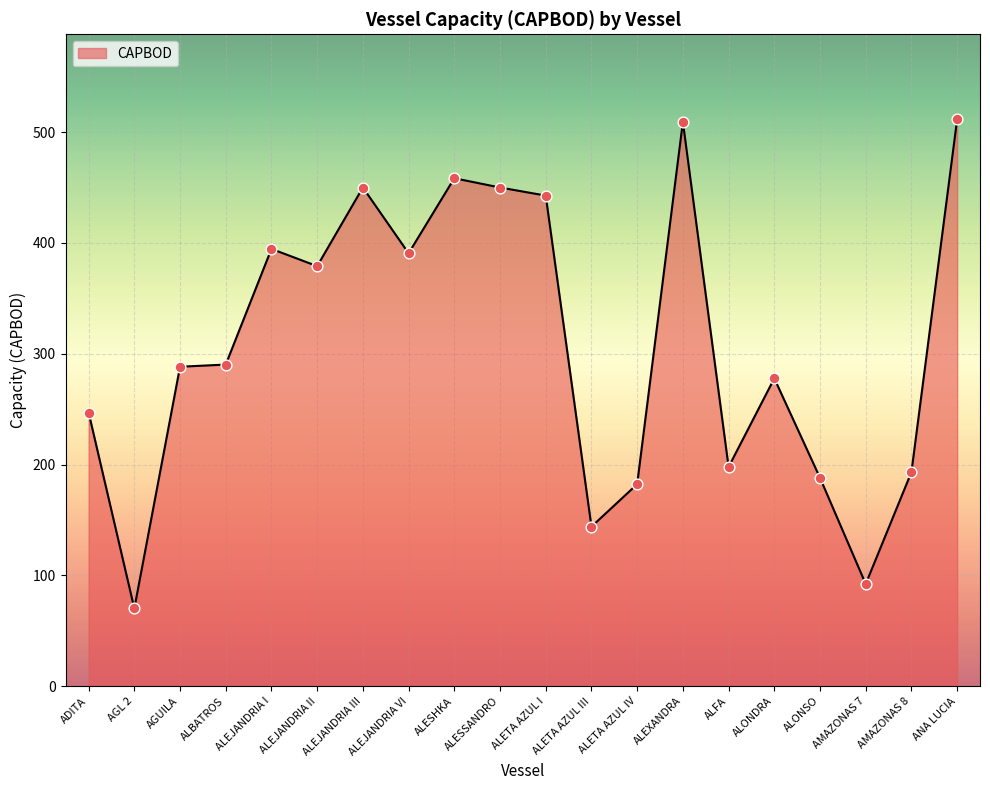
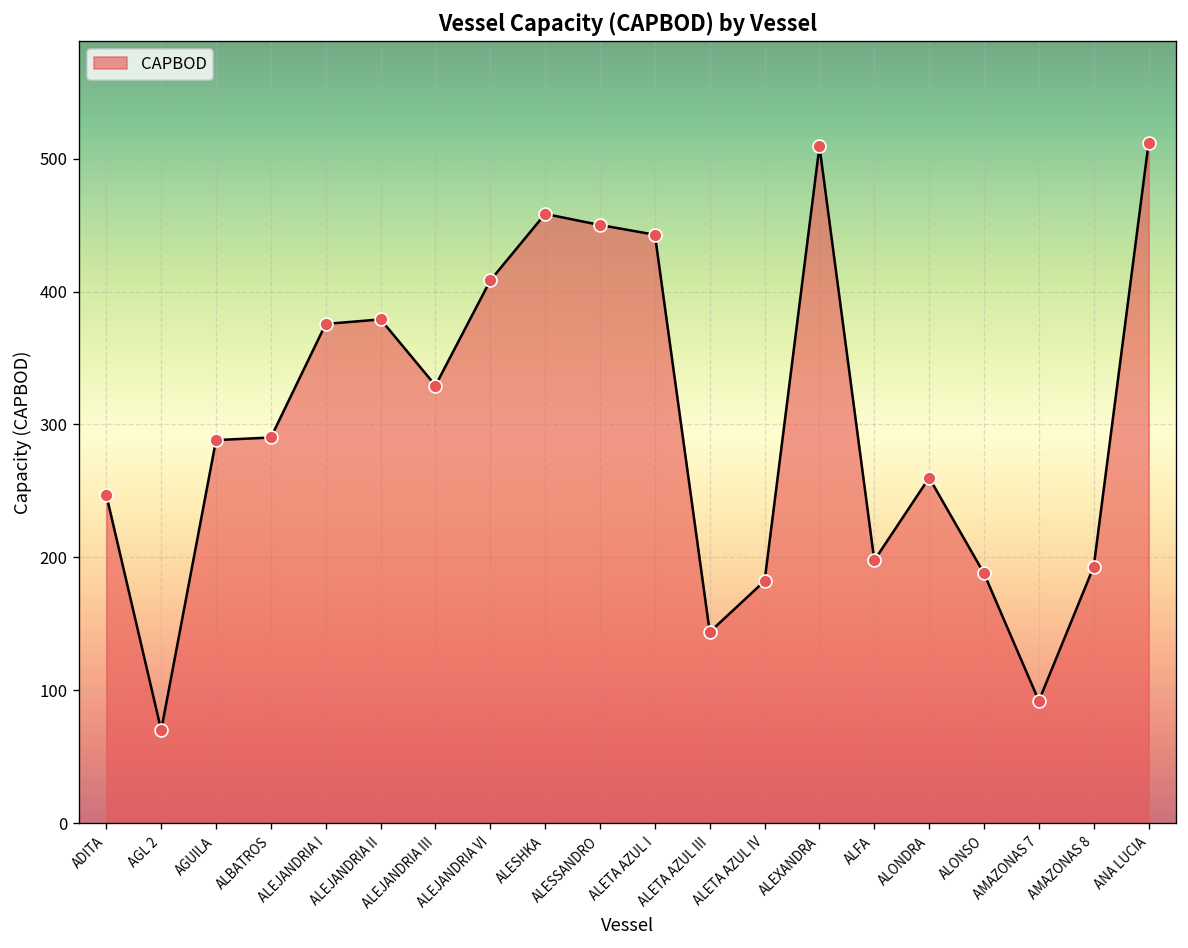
ALEJANDRIA I: 395 -> 376
ALEJANDRIA III: 450 -> 329
ALEJANDRIA VI: 391 -> 408
ALONDRA: 278 -> 260
